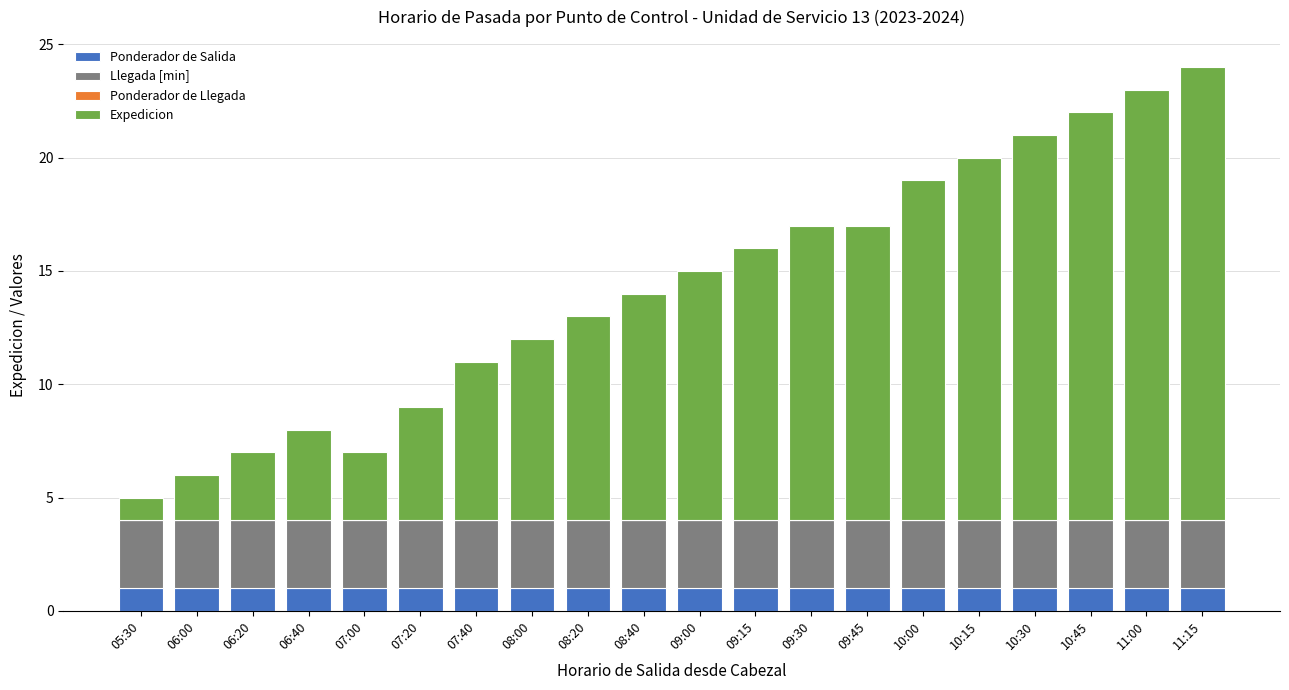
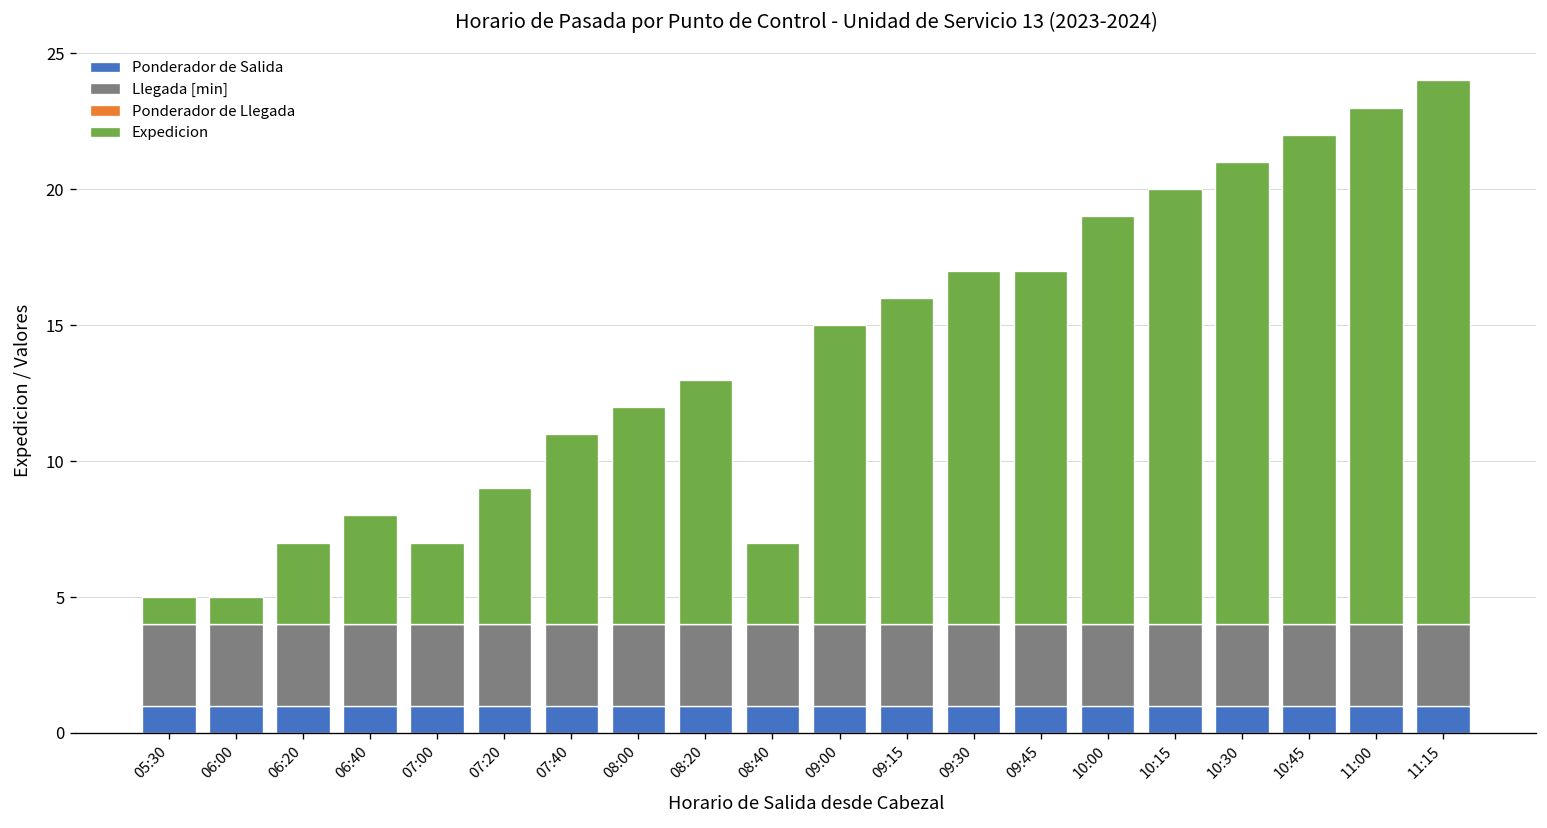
Expedicion, 06:00: 2 -> 1
Expedicion, 08:40: 10 -> 3
